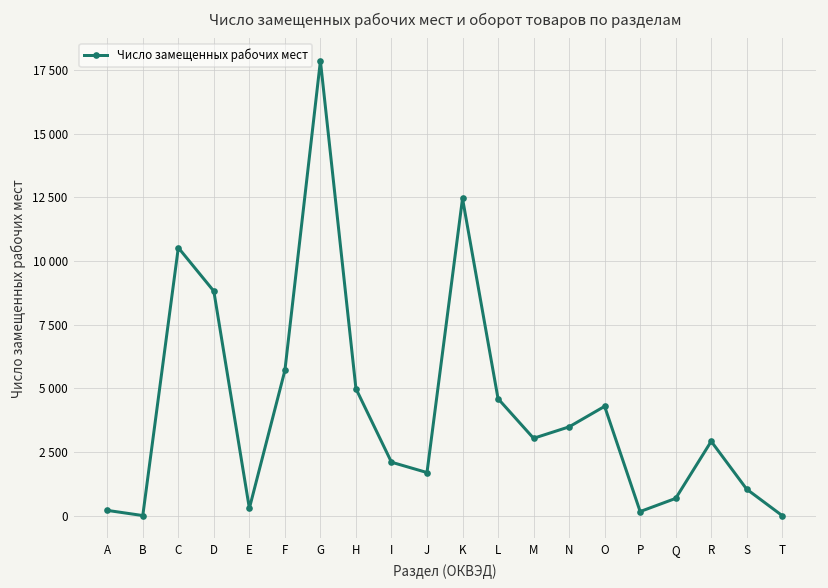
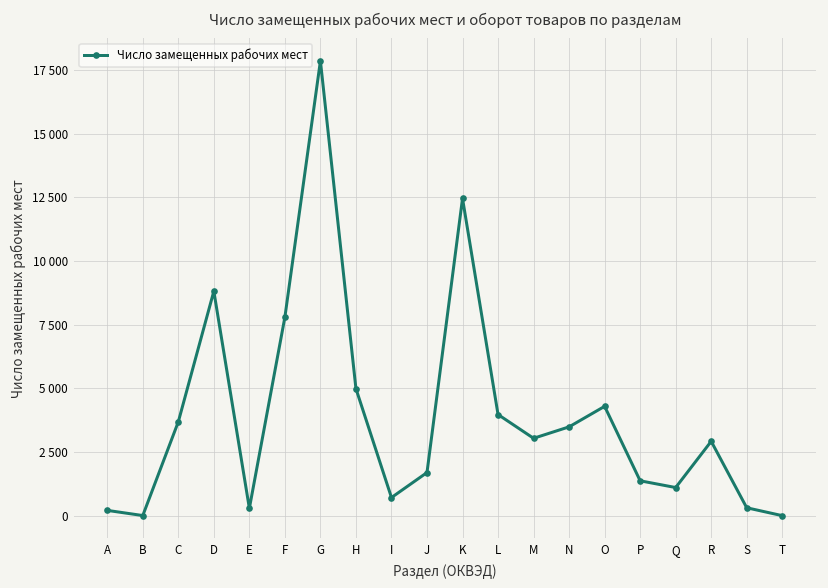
C: 10500 -> 3700
F: 5700 -> 7800
I: 2100 -> 700
L: 4600 -> 4000
P: 200 -> 1400
Q: 700 -> 1100
S: 1000 -> 300
